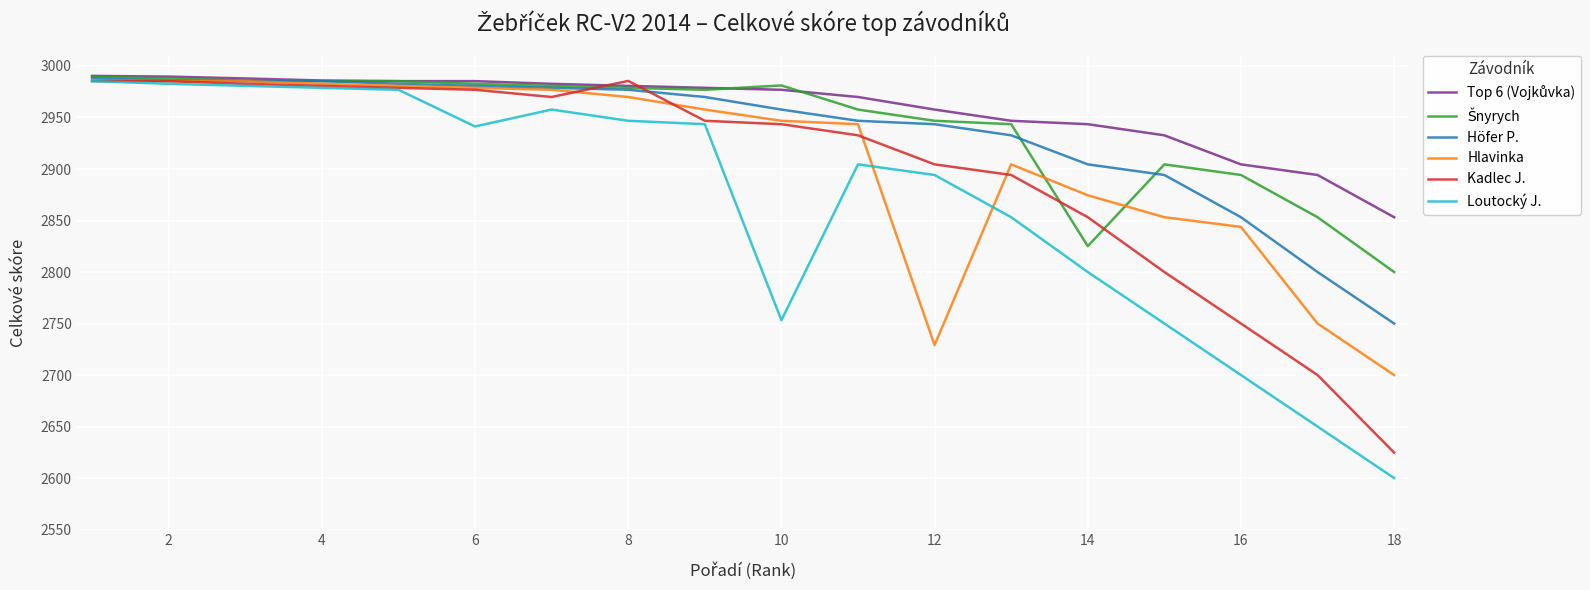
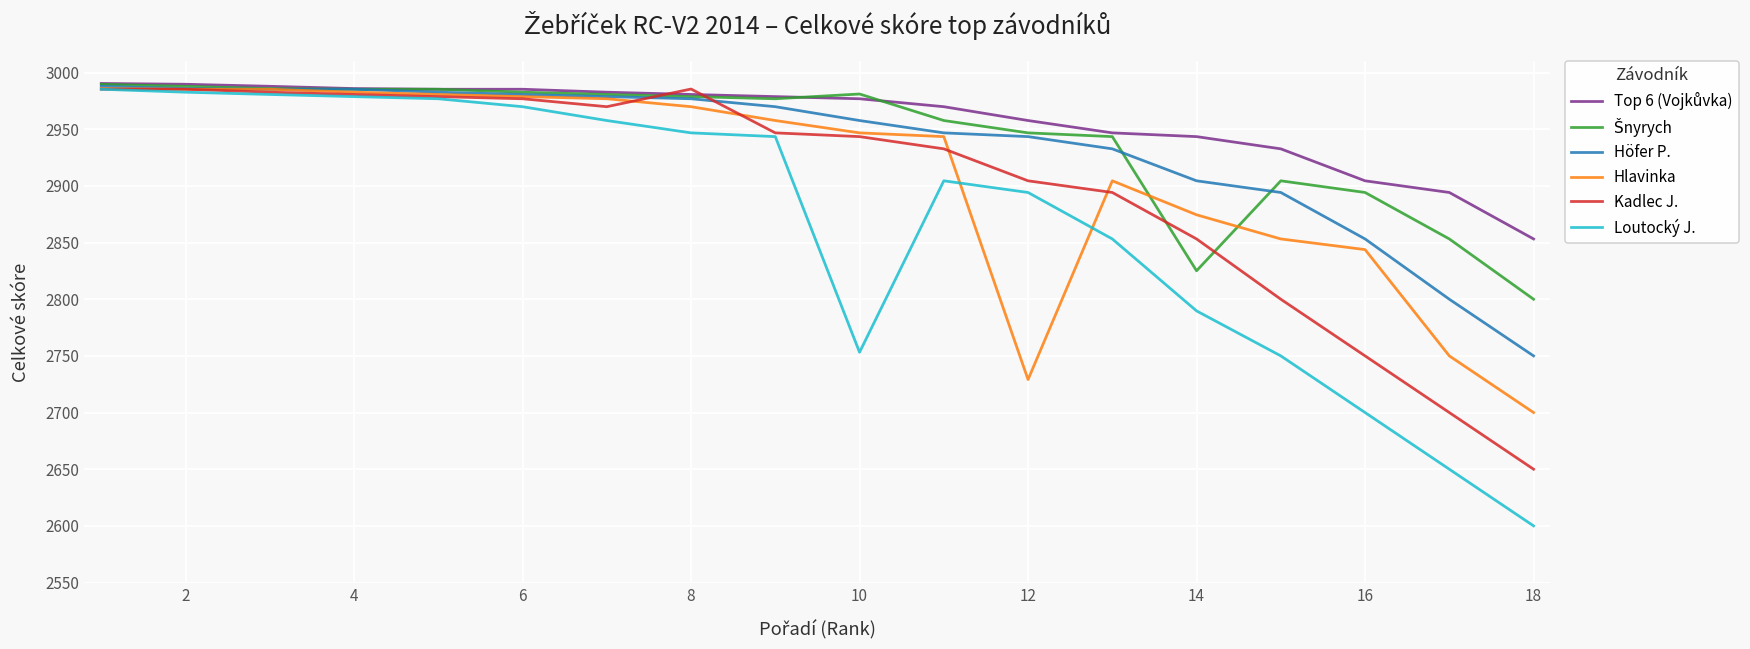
Loutocký J., 6: 2941 -> 2970
Loutocký J., 14: 2800 -> 2790
Kadlec J., 18: 2625 -> 2650
